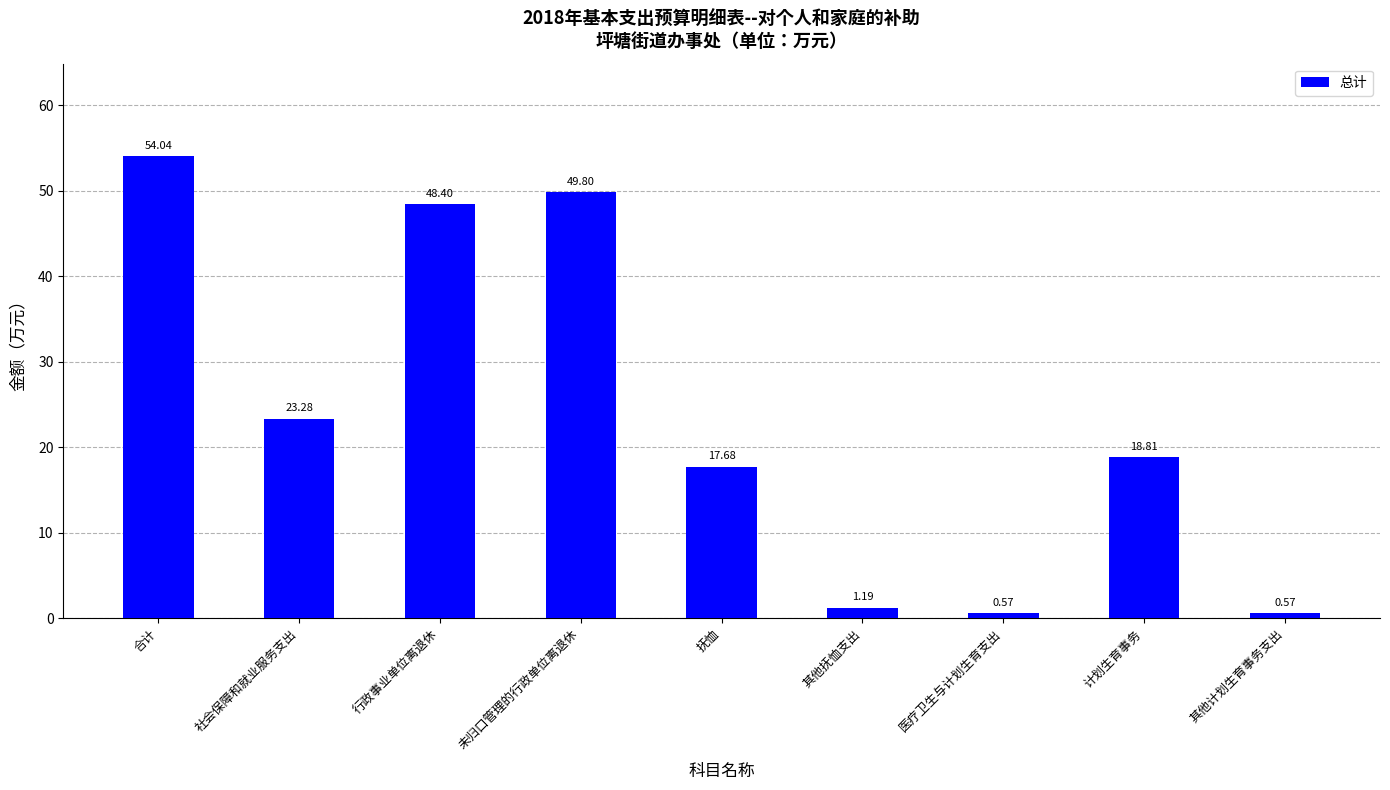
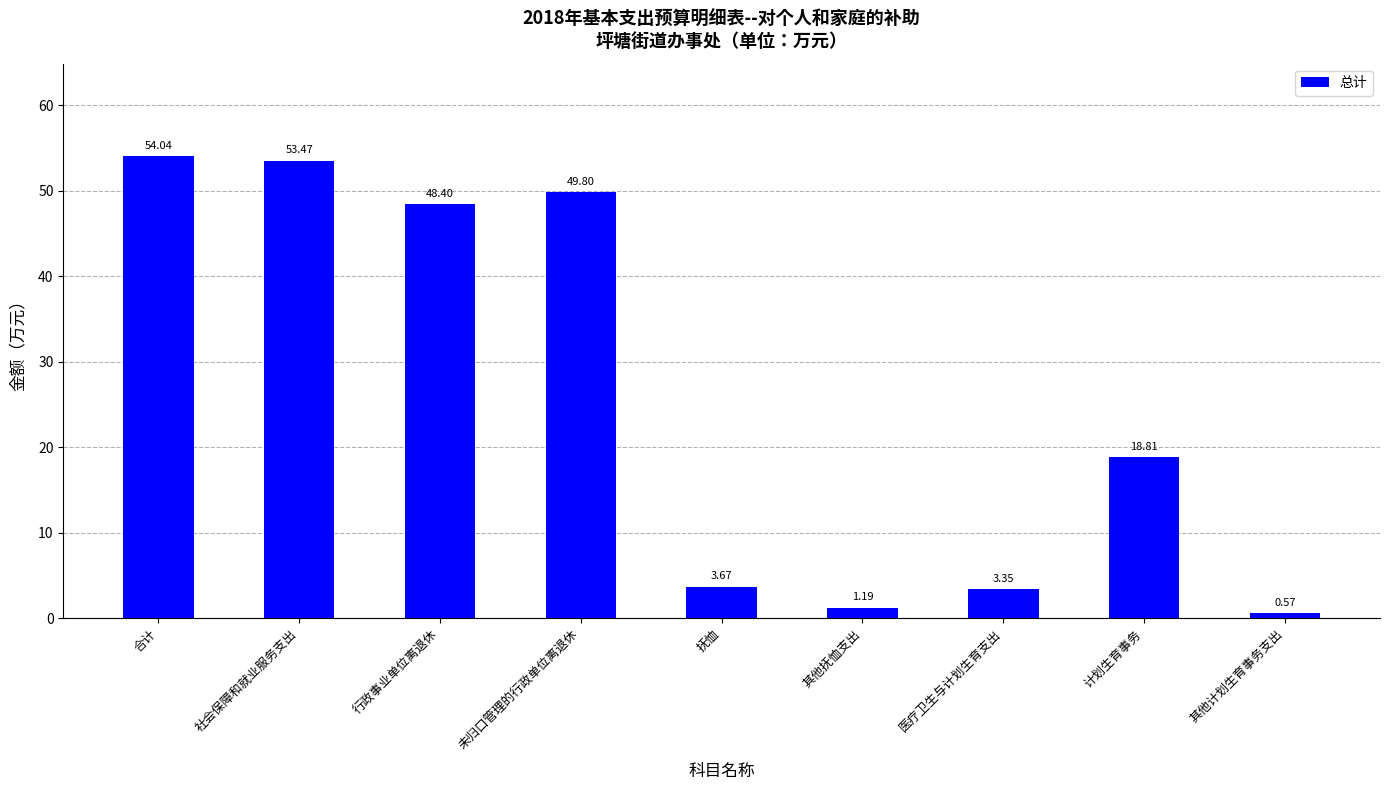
社会保障和就业服务支出: 23.28 -> 53.47
抚恤: 17.68 -> 3.67
医疗卫生与计划生育支出: 0.57 -> 3.35
